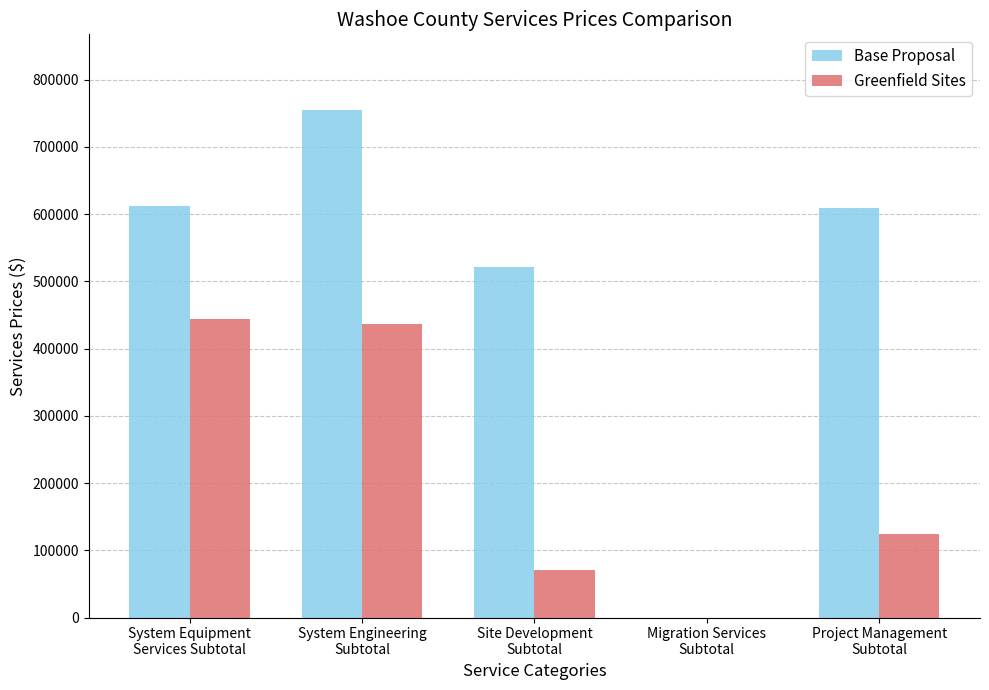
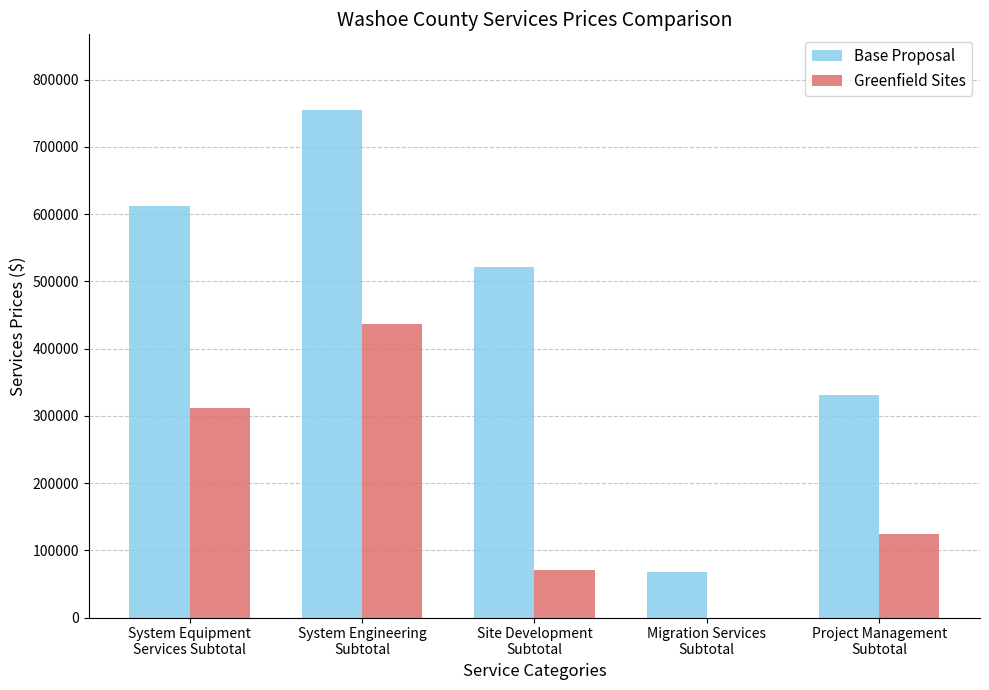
Greenfield Sites, System Equipment Services Subtotal: 440000 -> 310000
Base Proposal, Migration Services Subtotal: 0 -> 70000
Base Proposal, Project Management Subtotal: 610000 -> 330000
